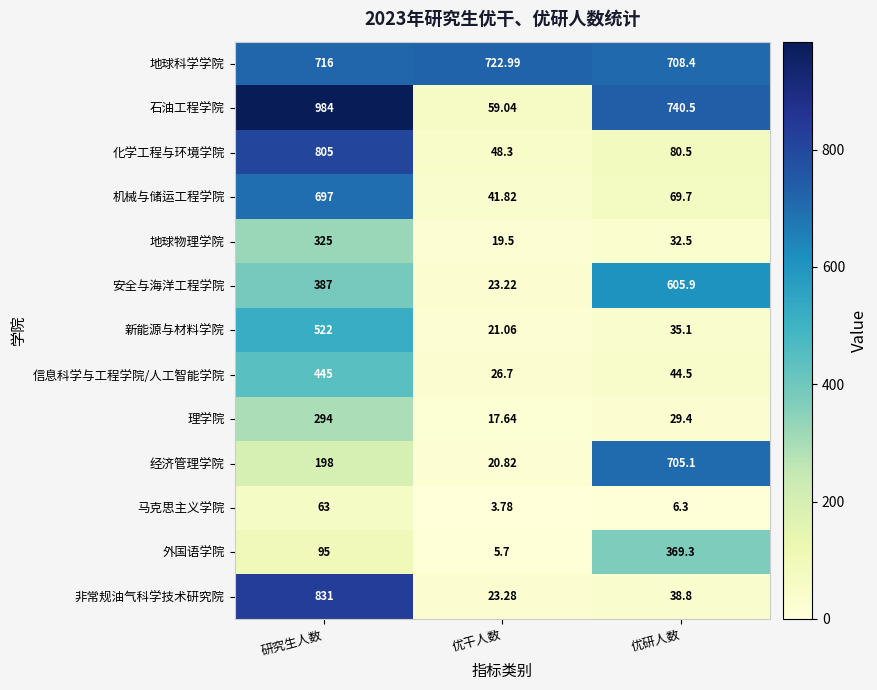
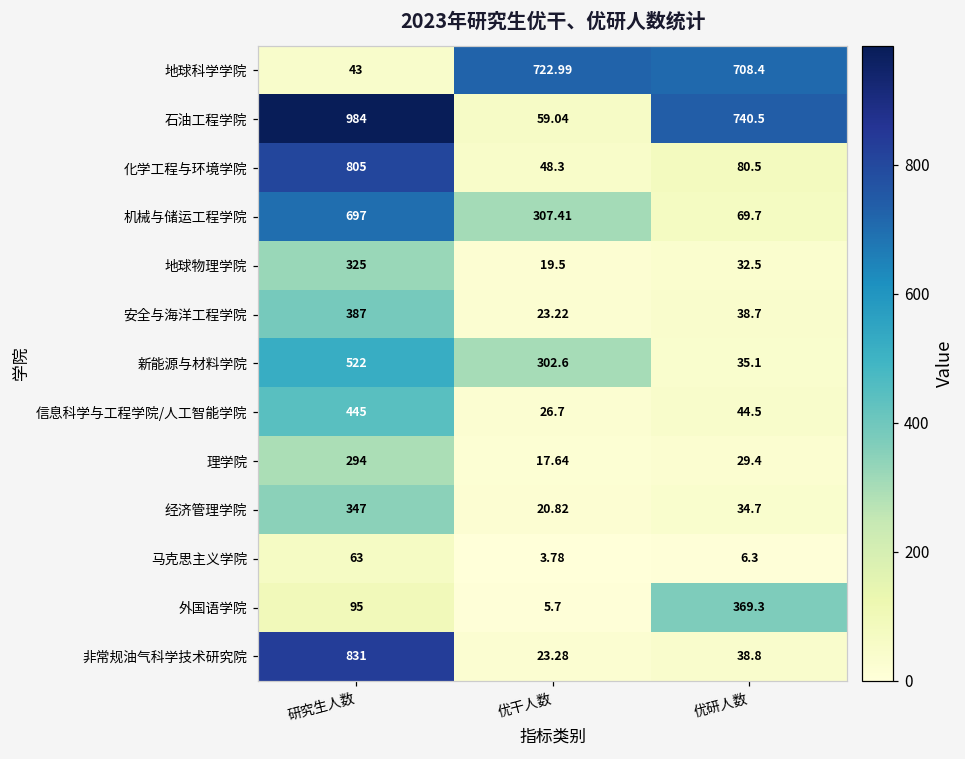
地球科学学院, 研究生人数: 716 -> 43
机械与储运工程学院, 优干人数: 41.82 -> 307.41
安全与海洋工程学院, 优研人数: 605.9 -> 38.7
新能源与材料学院, 优干人数: 21.06 -> 302.6
经济管理学院, 研究生人数: 198 -> 347
经济管理学院, 优研人数: 705.1 -> 34.7
